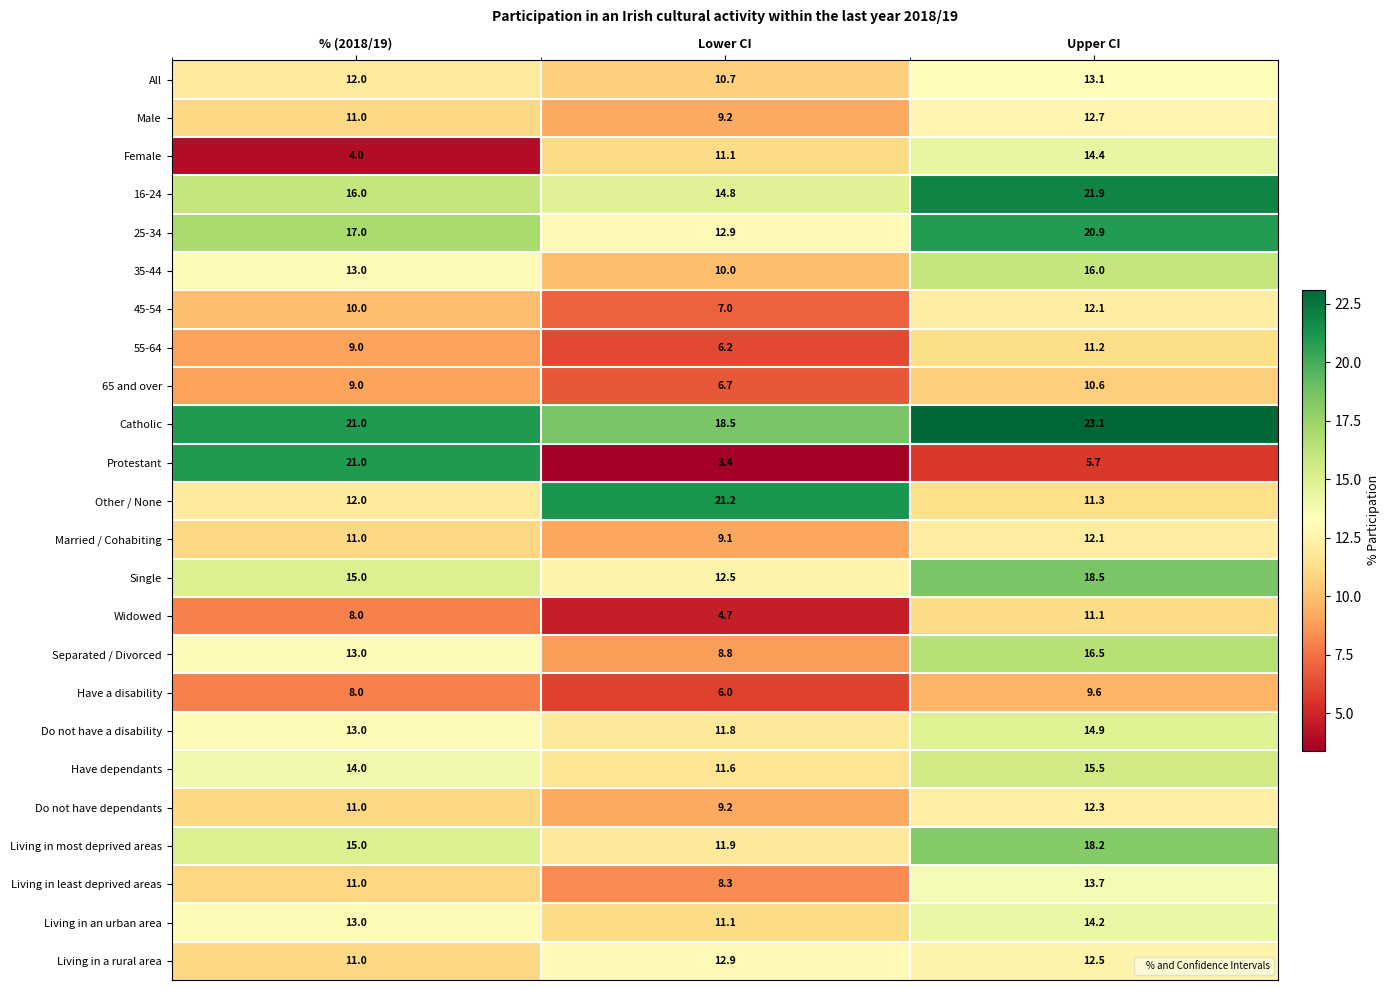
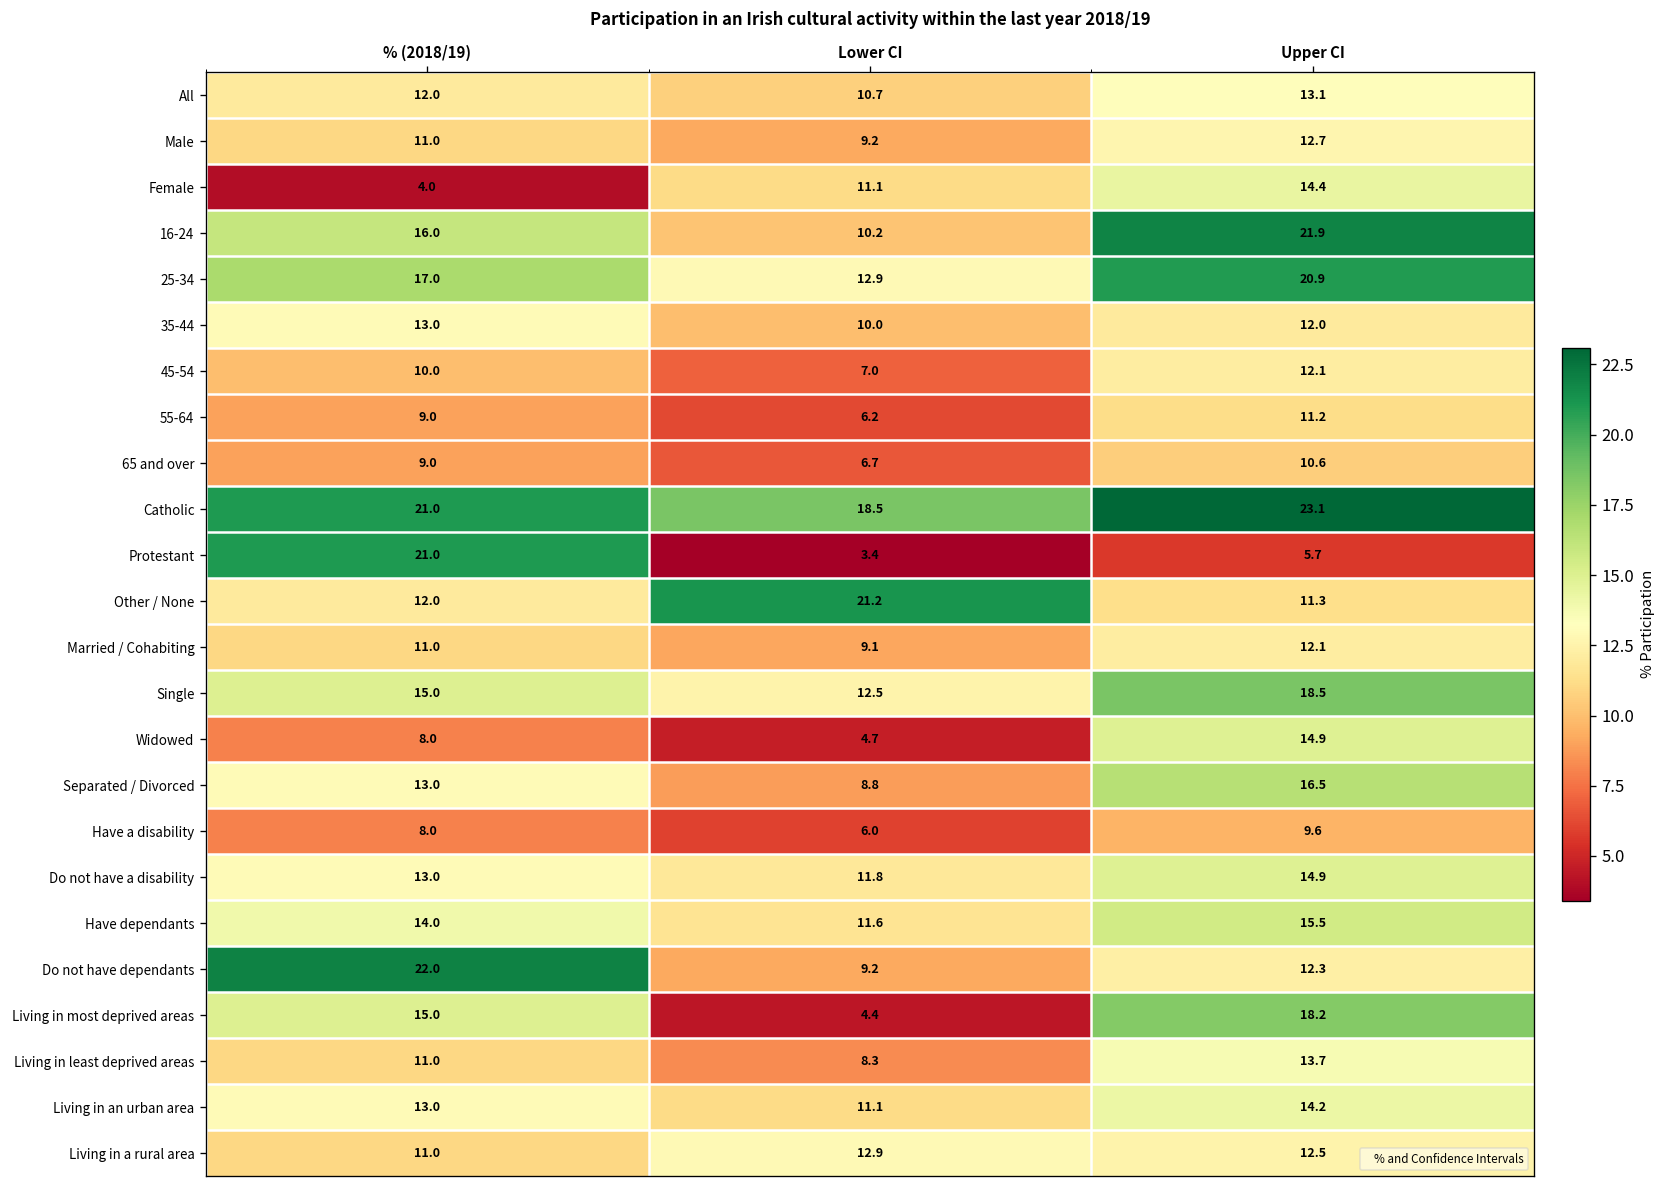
16-24, Lower CI: 14.8 -> 10.2
35-44, Upper CI: 16.0 -> 12.0
Widowed, Upper CI: 11.1 -> 14.9
Do not have dependants, % (2018/19): 11.0 -> 22.0
Living in most deprived areas, Lower CI: 11.9 -> 4.4
